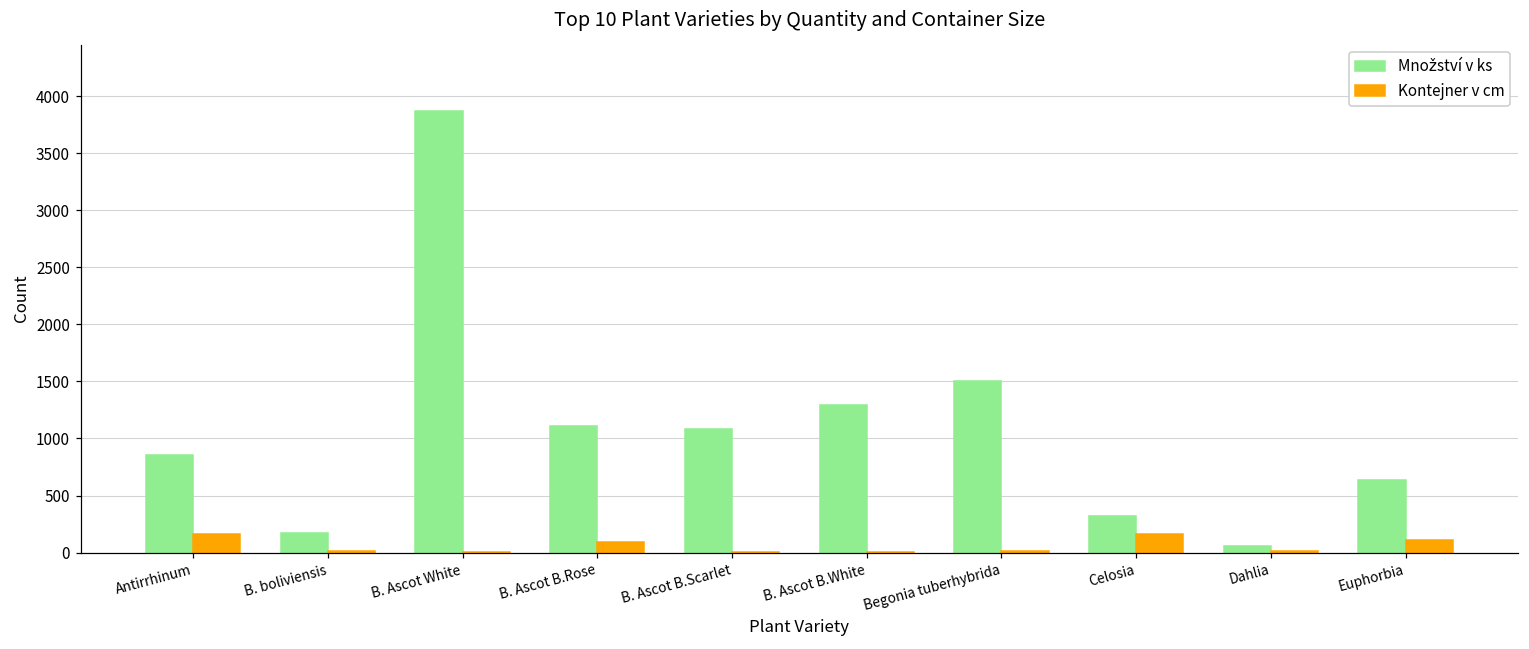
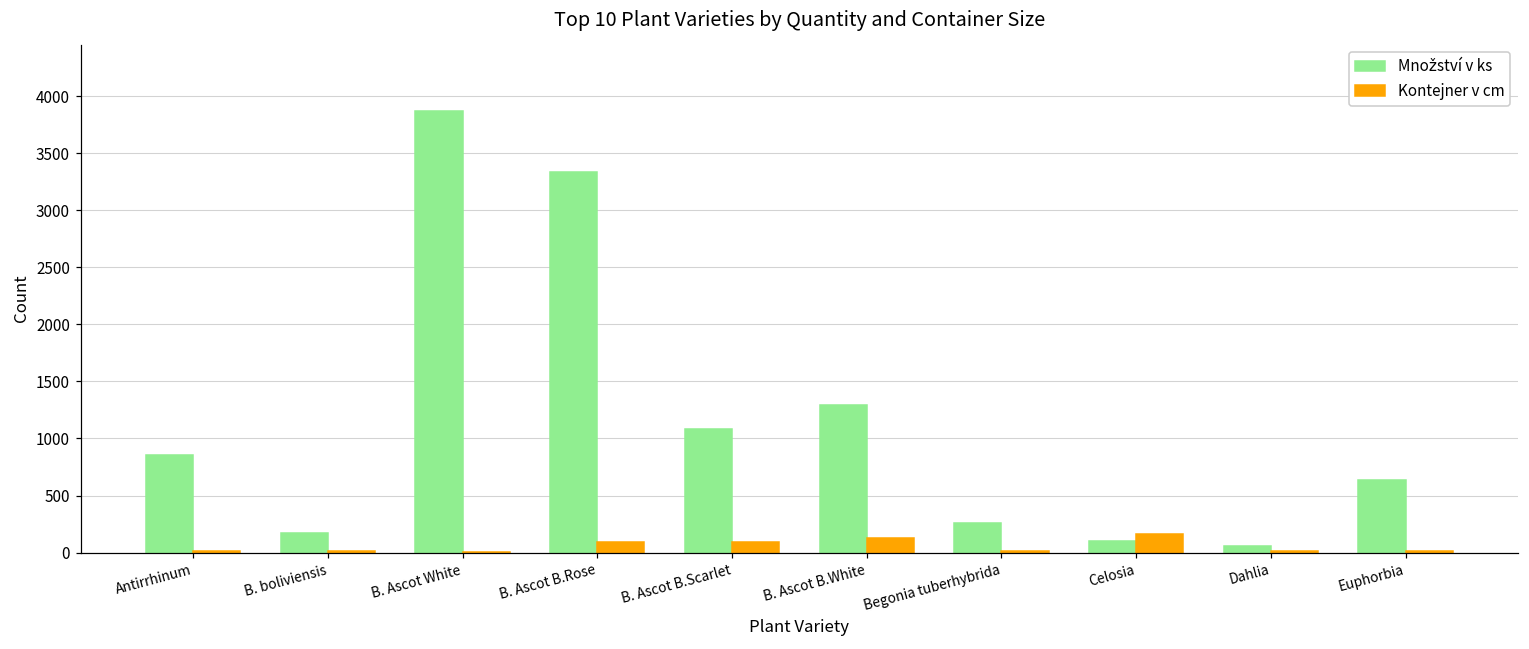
Kontejner v cm, Antirrhinum: 160 -> 10
Množství v ks, B. Ascot B.Rose: 1110 -> 3330
Kontejner v cm, B. Ascot B.Scarlet: 10 -> 90
Kontejner v cm, B. Ascot B.White: 10 -> 130
Množství v ks, Begonia tuberhybrida: 1500 -> 260
Množství v ks, Celosia: 320 -> 100
Kontejner v cm, Euphorbia: 110 -> 10
